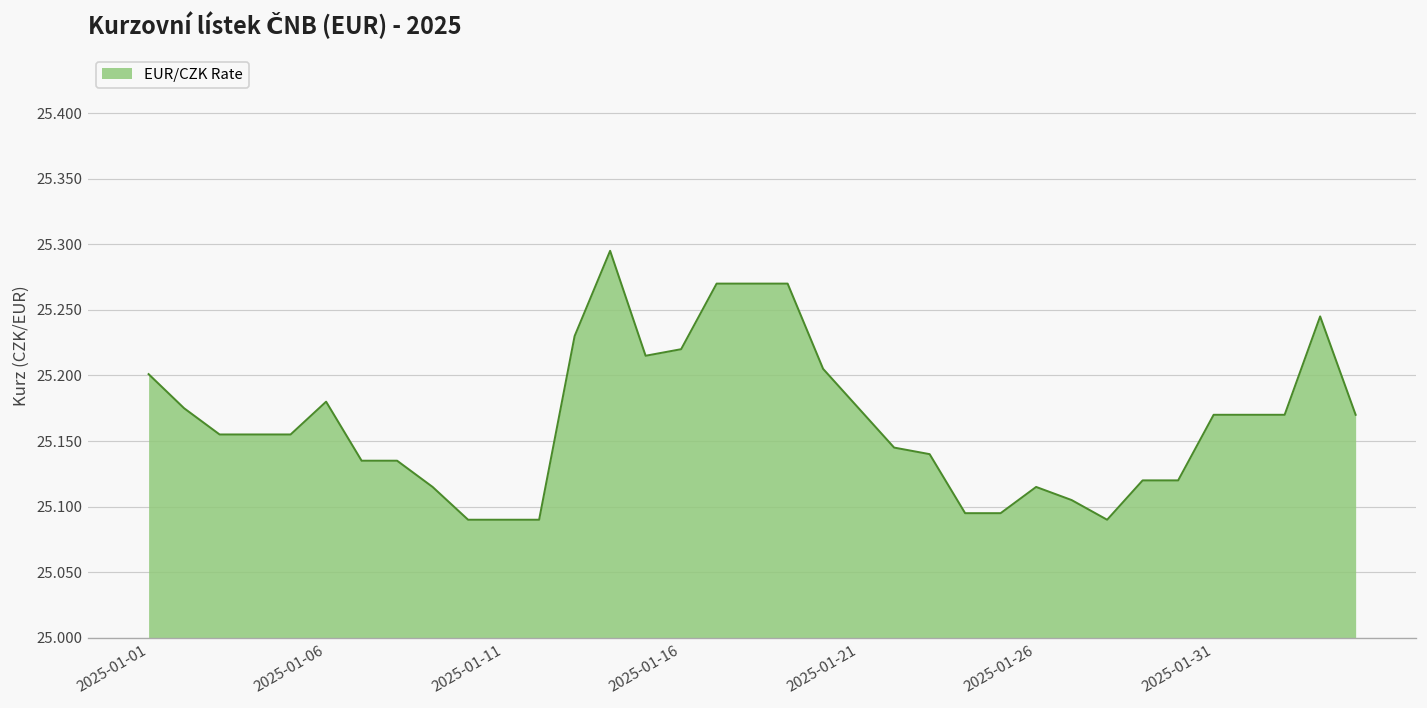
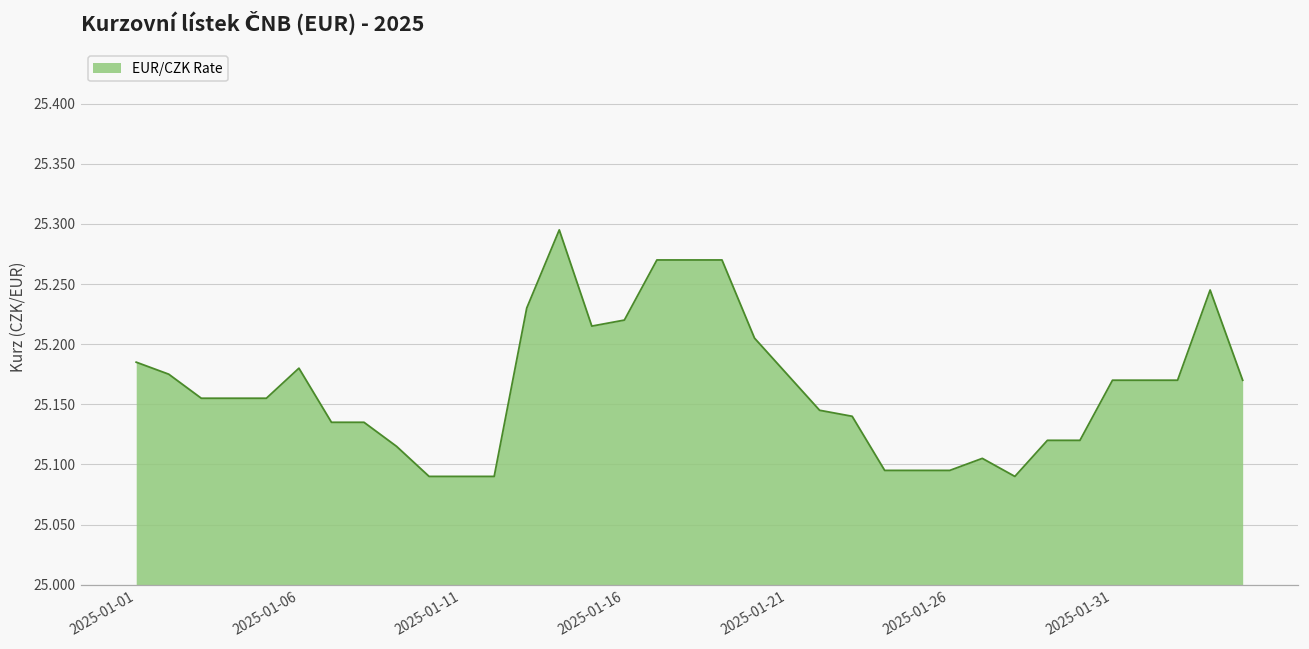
2025-01-01: 25.201 -> 25.185
2025-01-26: 25.115 -> 25.095
